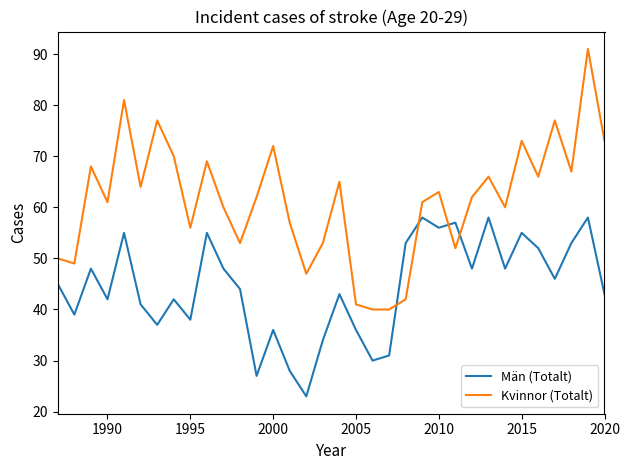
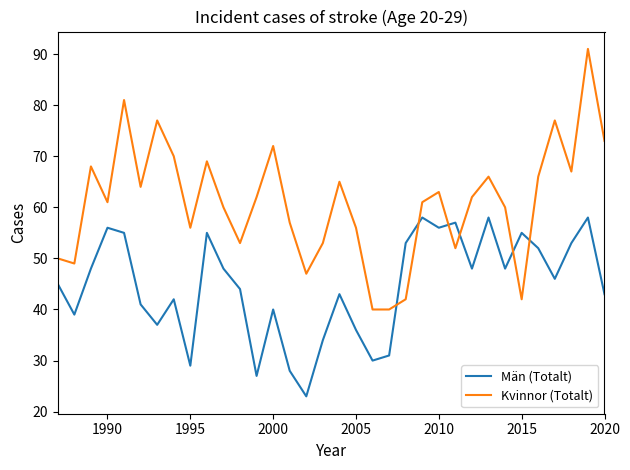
Män (Totalt), 1990: 42 -> 56
Män (Totalt), 1995: 38 -> 29
Män (Totalt), 2000: 36 -> 40
Kvinnor (Totalt), 2005: 41 -> 56
Kvinnor (Totalt), 2015: 73 -> 42
